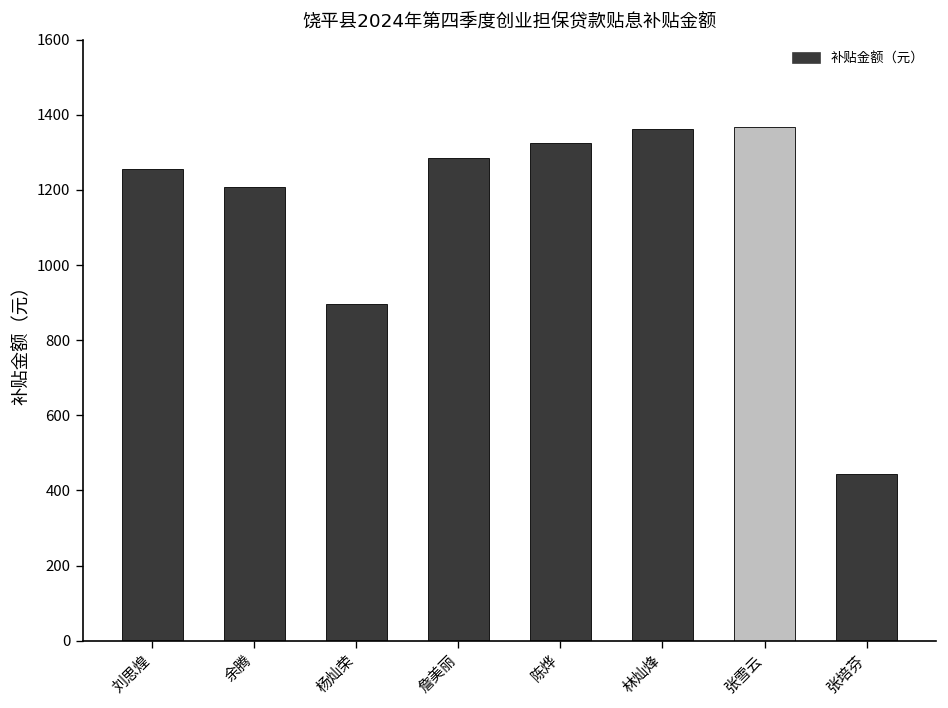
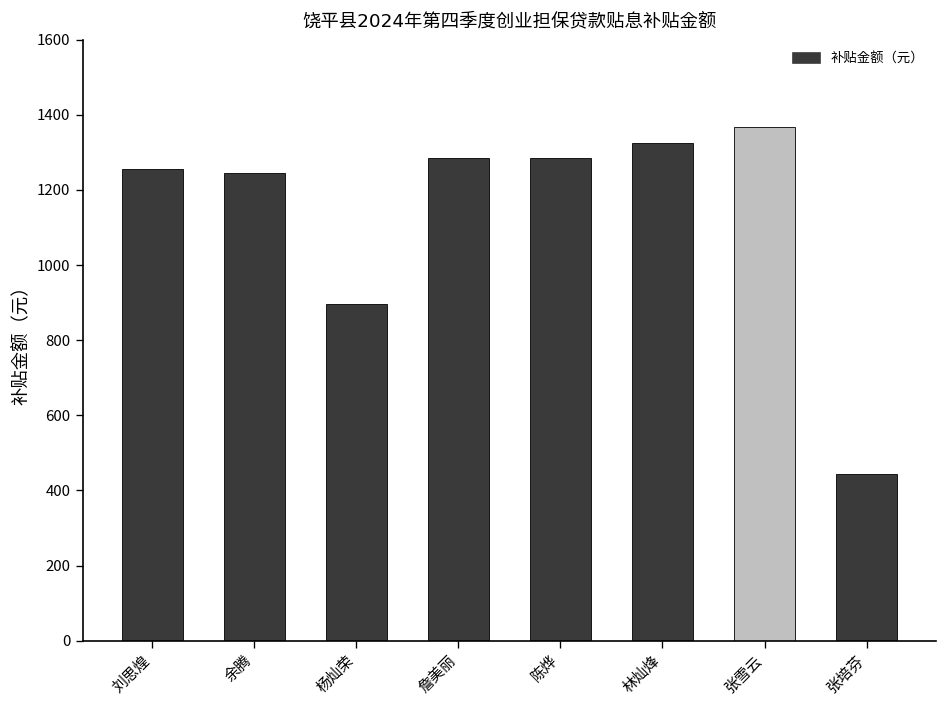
余腾: 1210 -> 1250
陈烨: 1330 -> 1290
林灿烽: 1360 -> 1330
